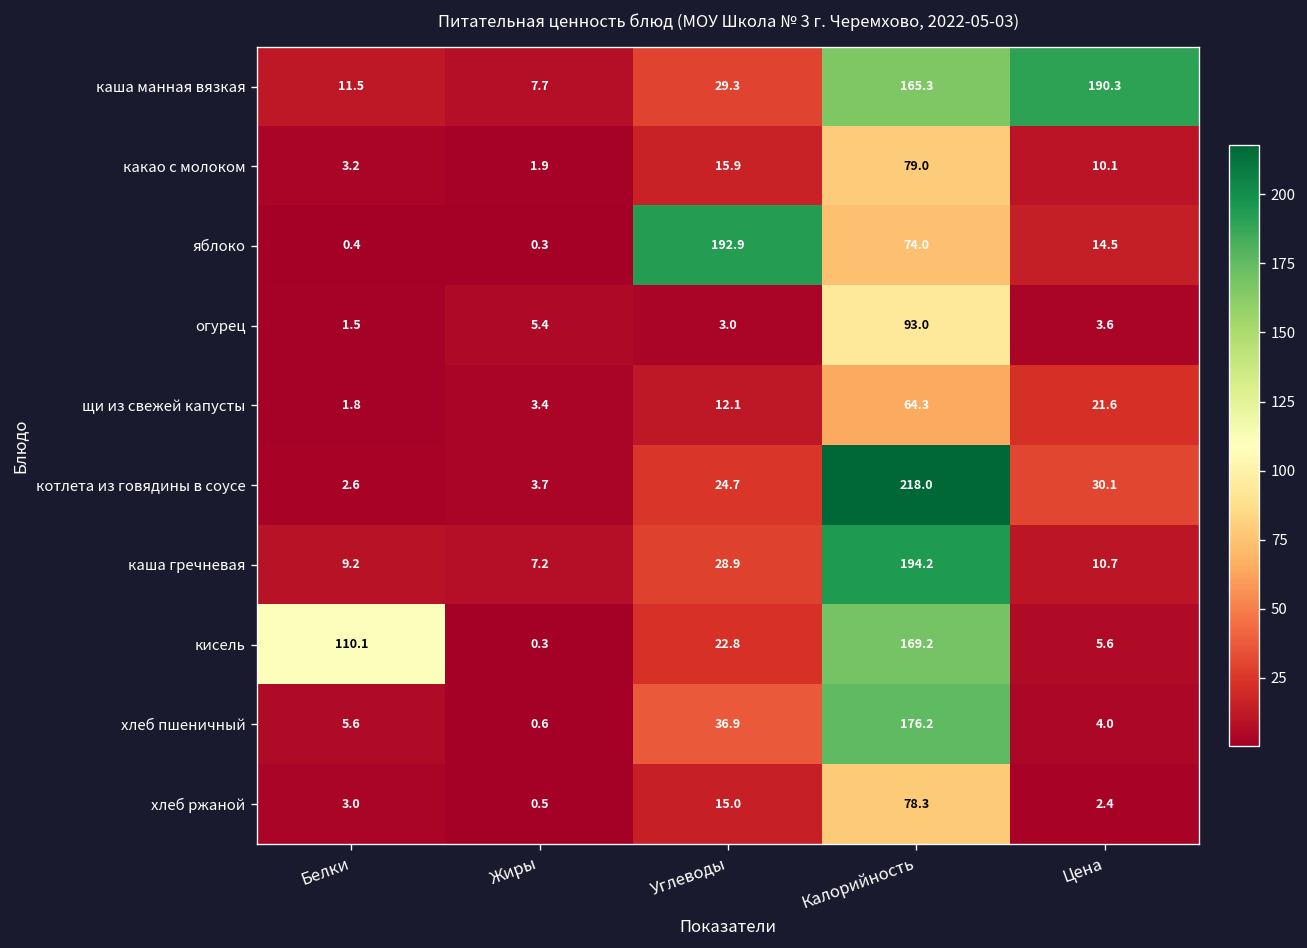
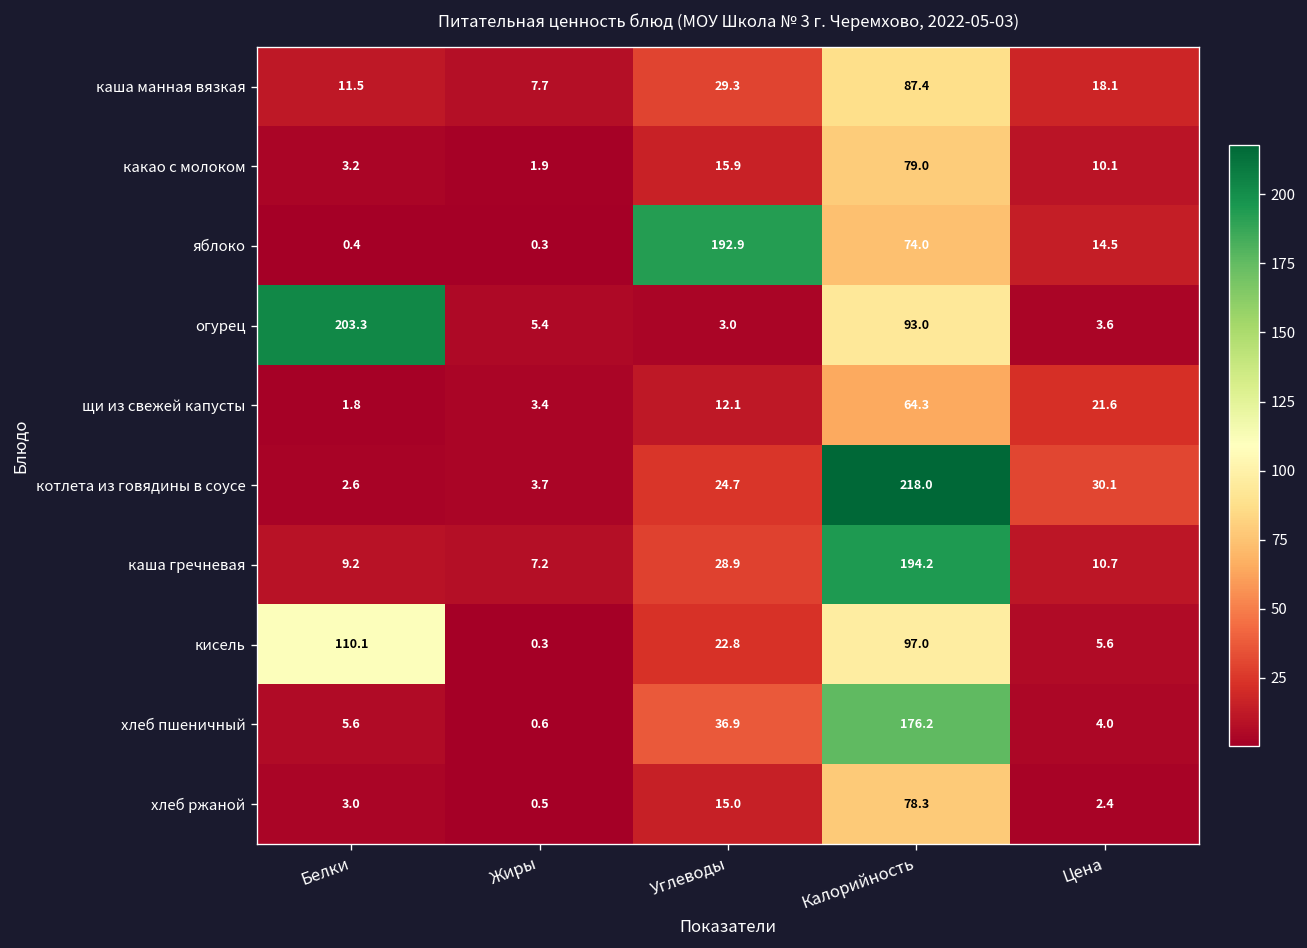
каша манная вязкая, Калорийность: 165.3 -> 87.4
каша манная вязкая, Цена: 190.3 -> 18.1
огурец, Белки: 1.5 -> 203.3
кисель, Калорийность: 169.2 -> 97.0
